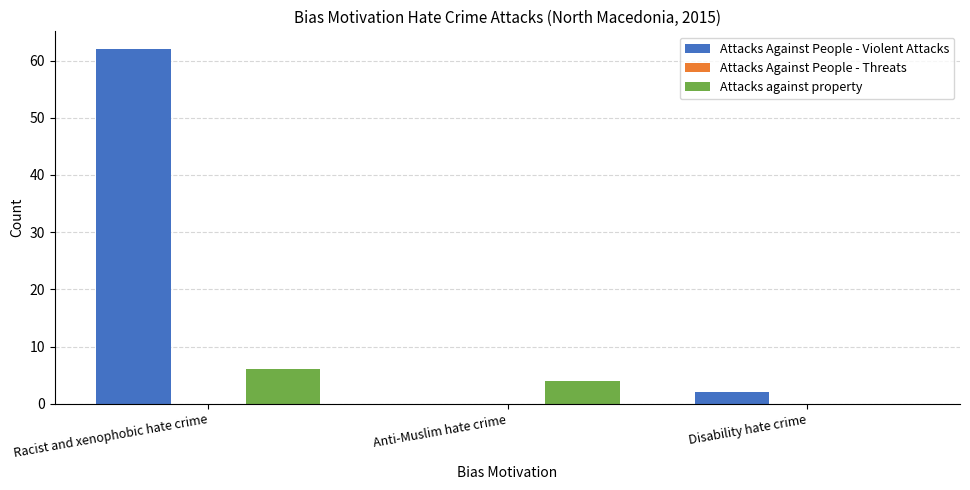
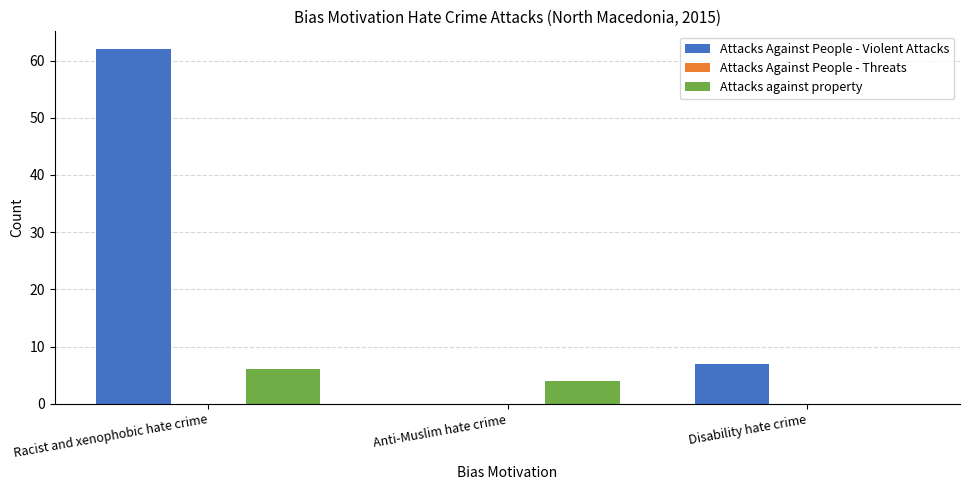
Attacks Against People - Violent Attacks, Disability hate crime: 2 -> 7
